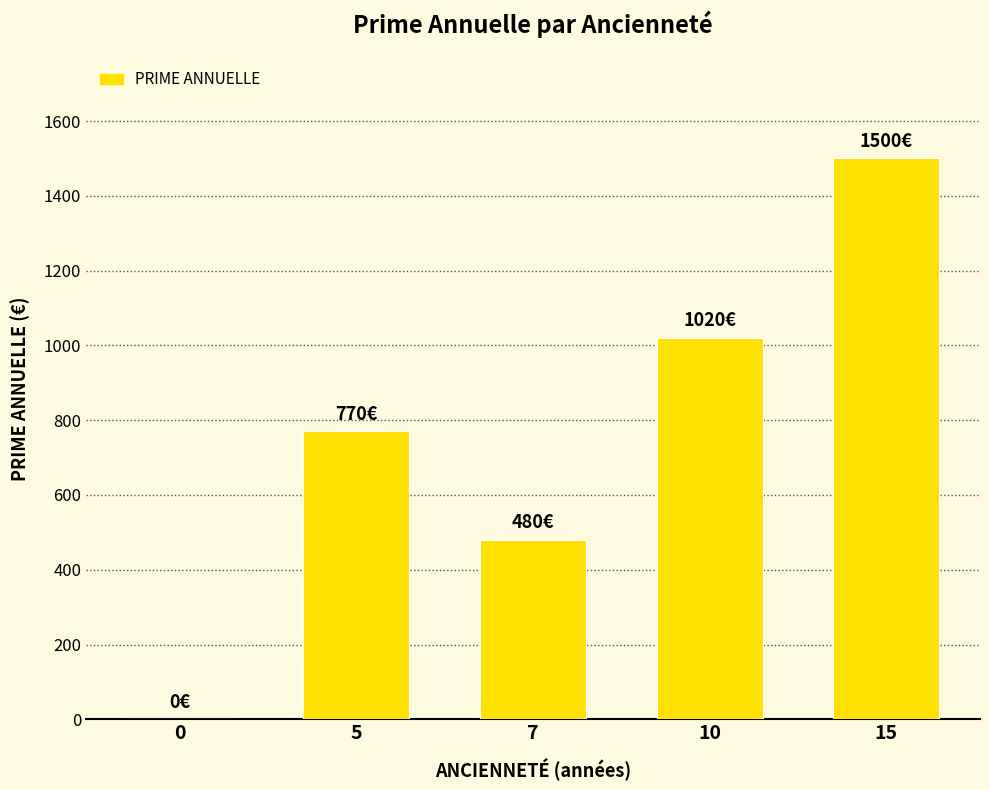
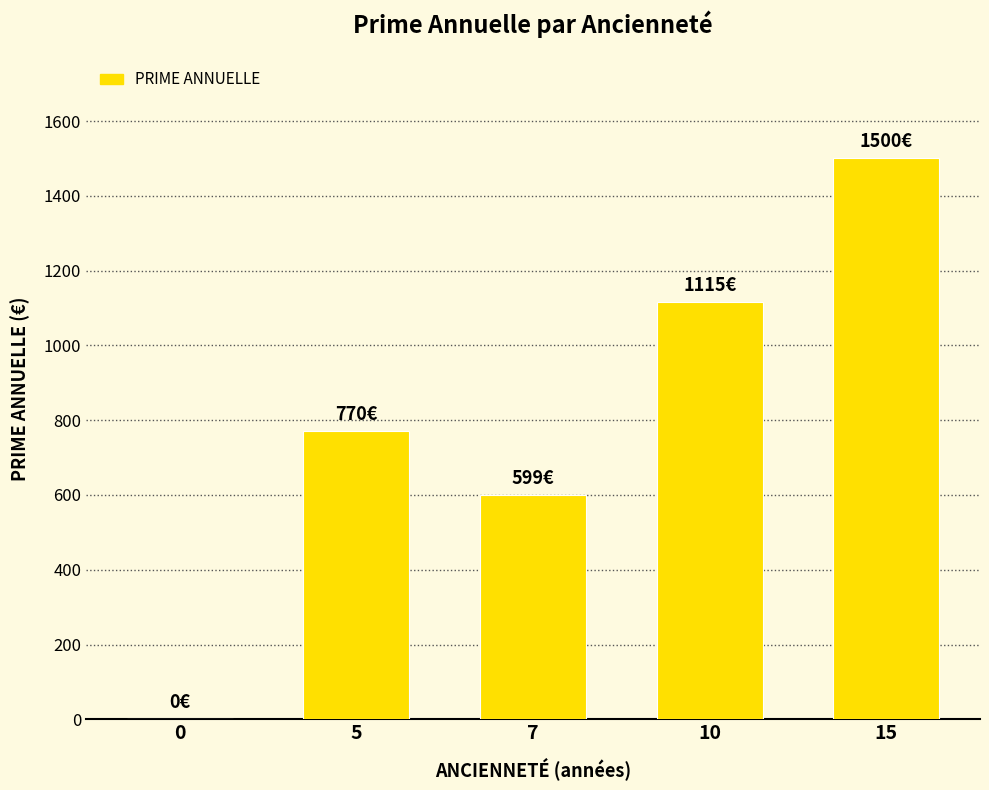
7: 480€ -> 599€
10: 1020€ -> 1115€
